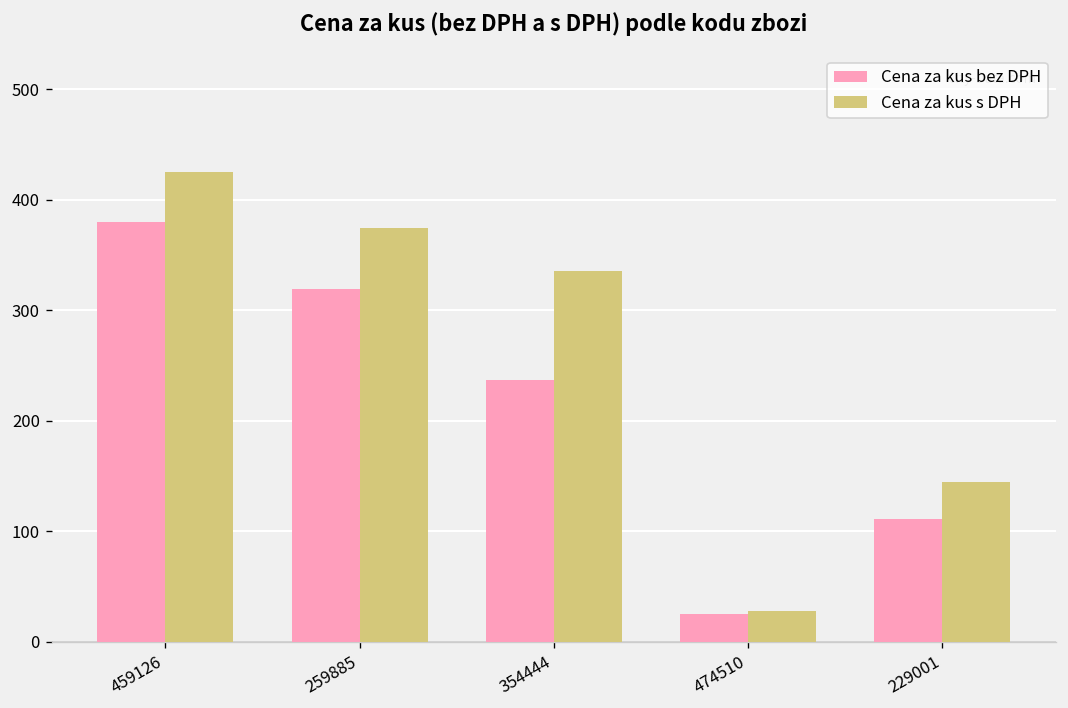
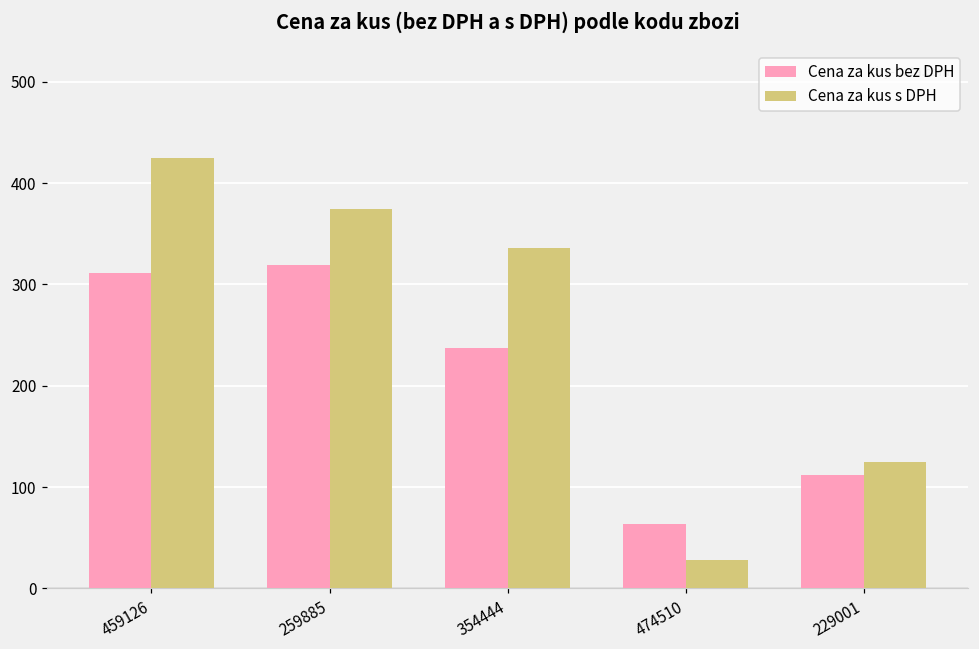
Cena za kus bez DPH, 459126: 380 -> 310
Cena za kus bez DPH, 474510: 20 -> 60
Cena za kus s DPH, 229001: 140 -> 120
